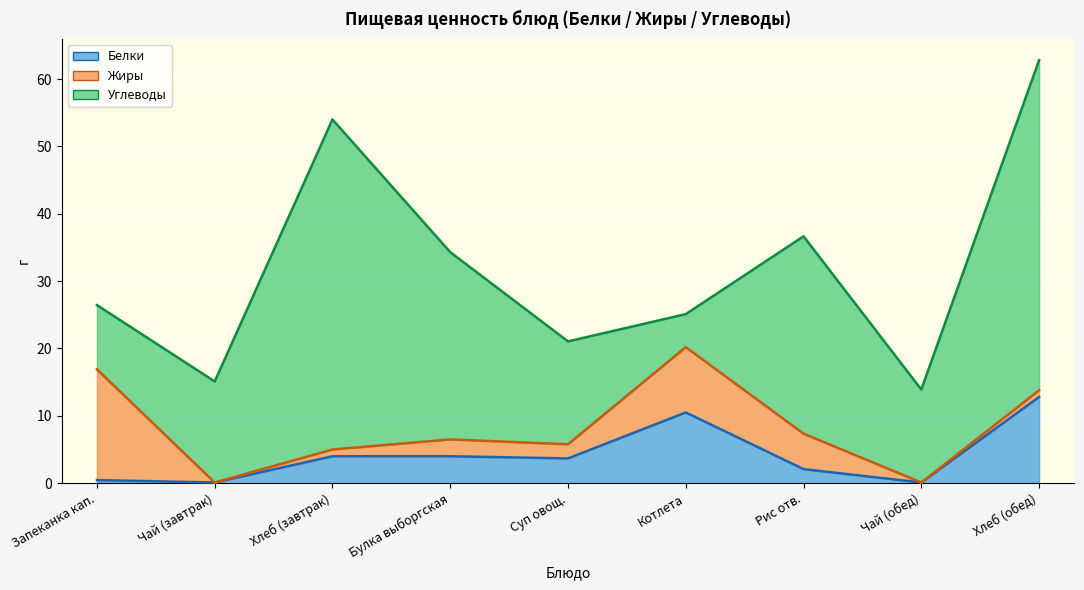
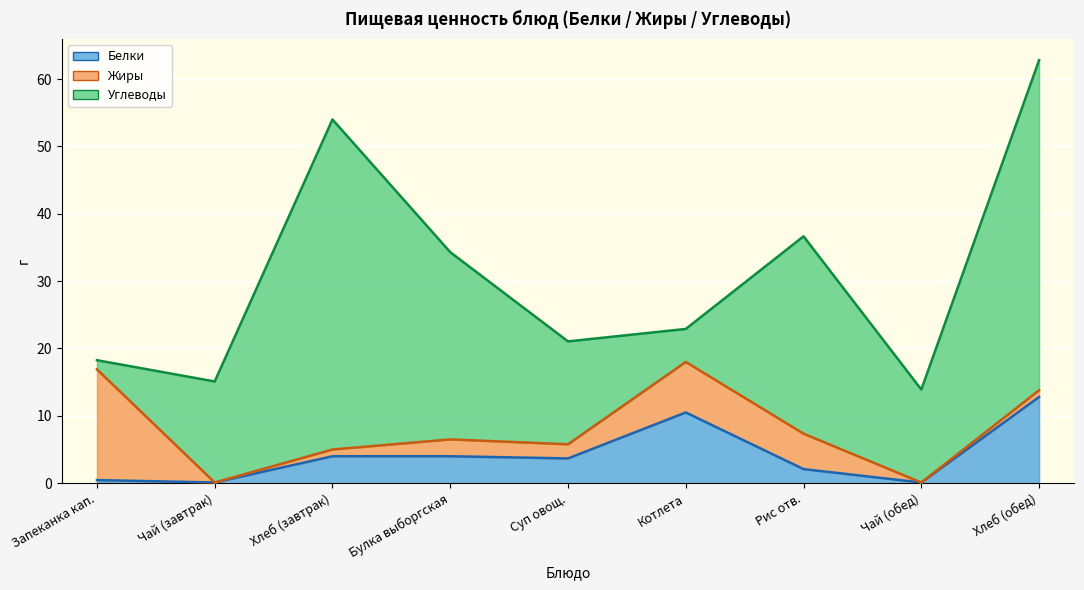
Углеводы, Запеканка кап.: 10 -> 1
Жиры, Котлета: 10 -> 8
